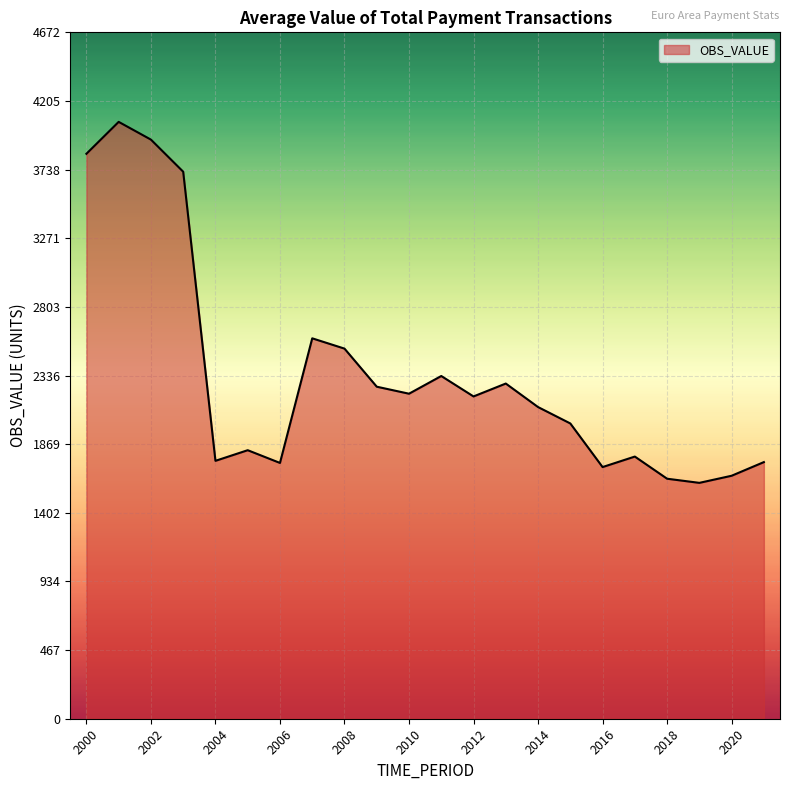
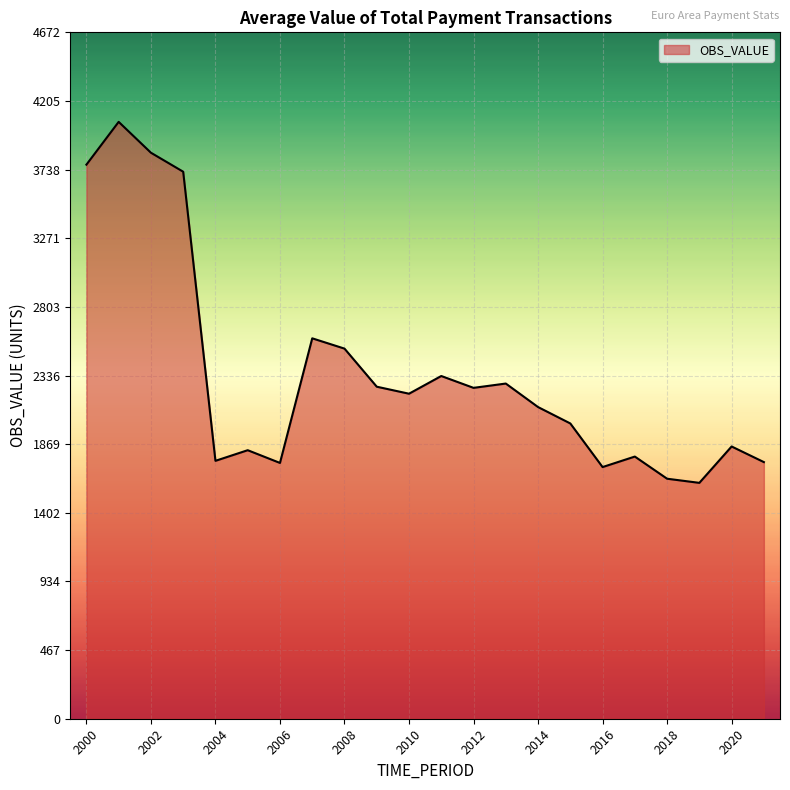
2000: 3850 -> 3770
2002: 3940 -> 3850
2012: 2190 -> 2250
2020: 1650 -> 1850
